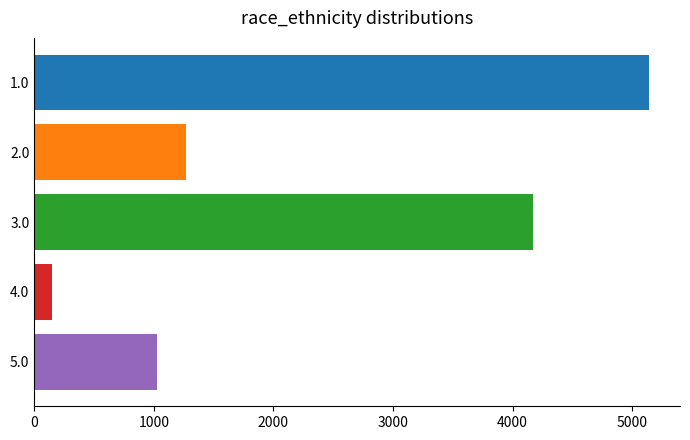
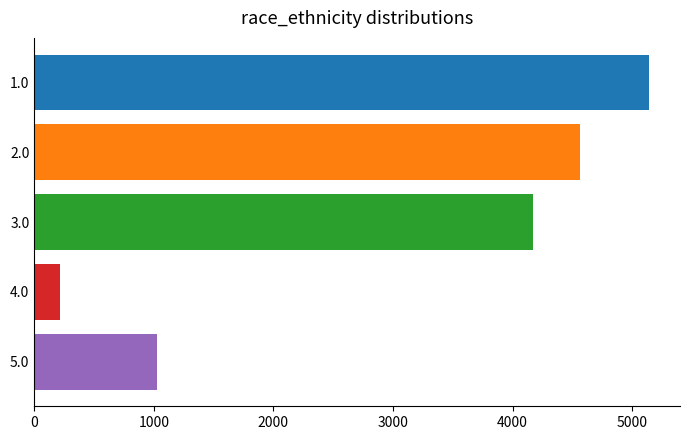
2.0: 1270 -> 4570
4.0: 150 -> 220
